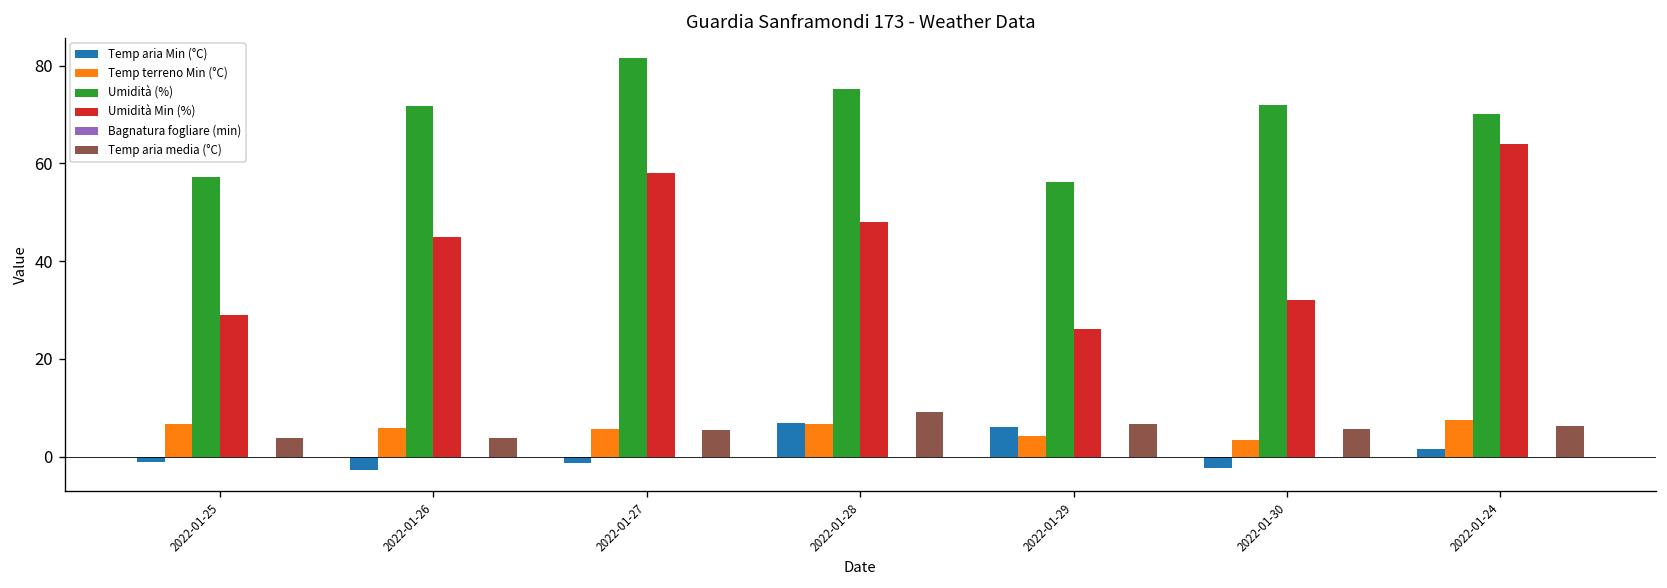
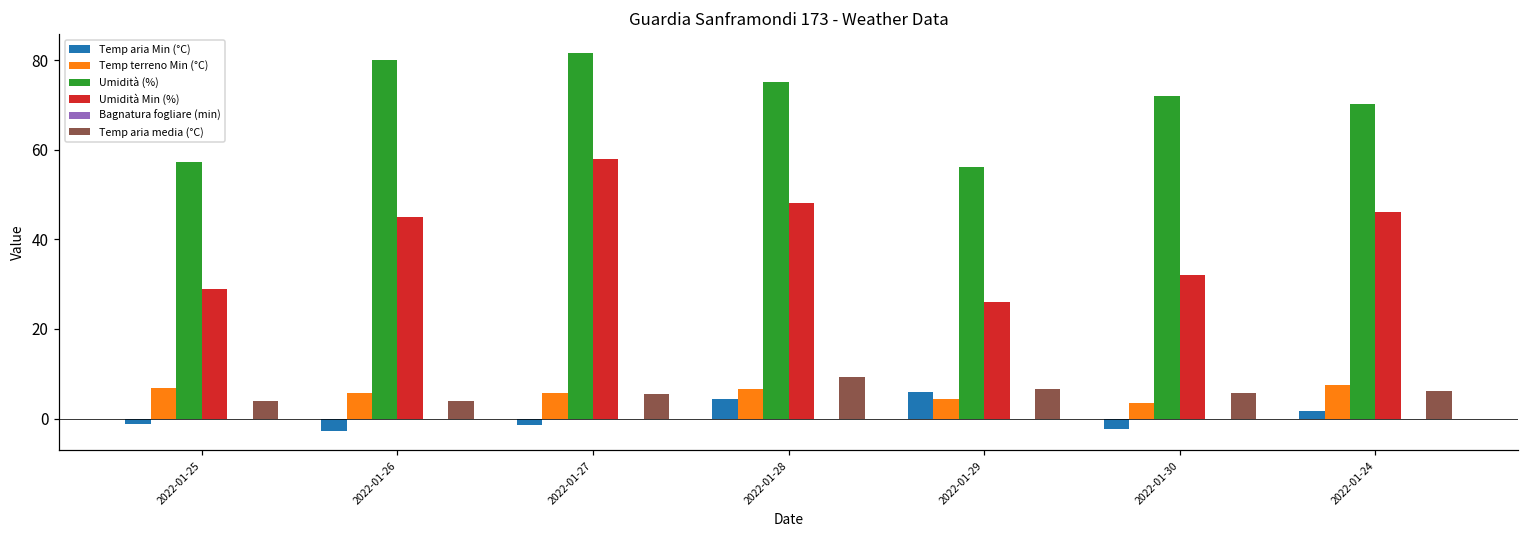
Umidità (%), 2022-01-26: 72 -> 80
Temp aria Min (°C), 2022-01-28: 7 -> 4
Umidità Min (%), 2022-01-24: 64 -> 46
